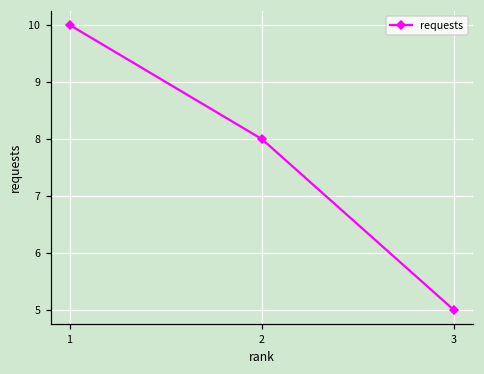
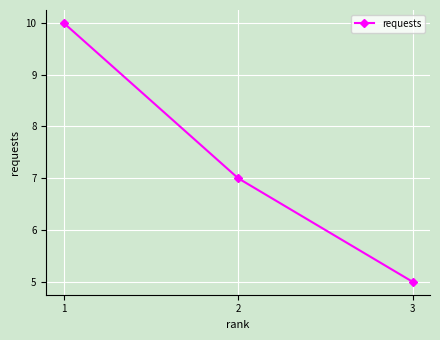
2: 8 -> 7
